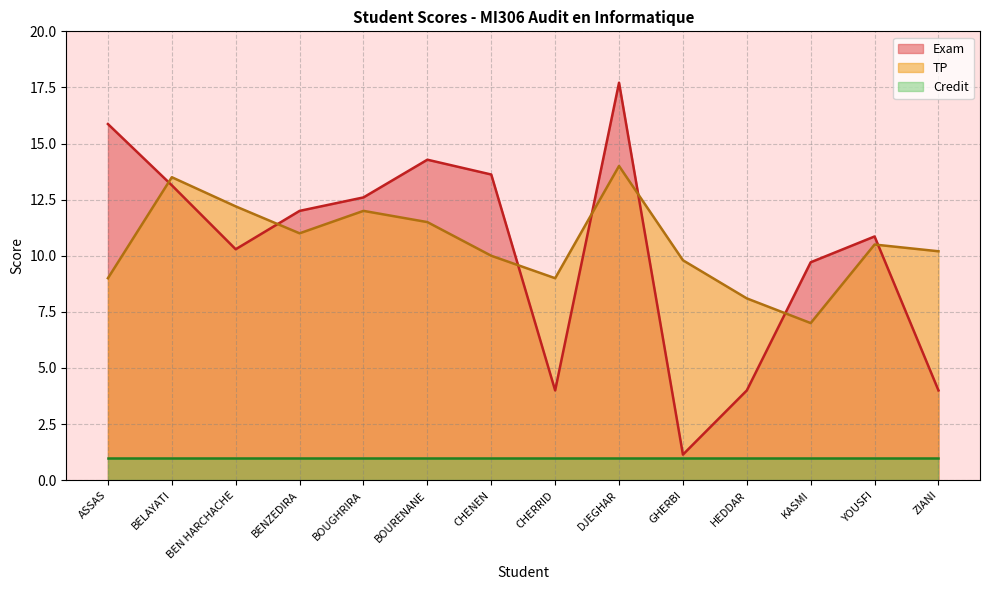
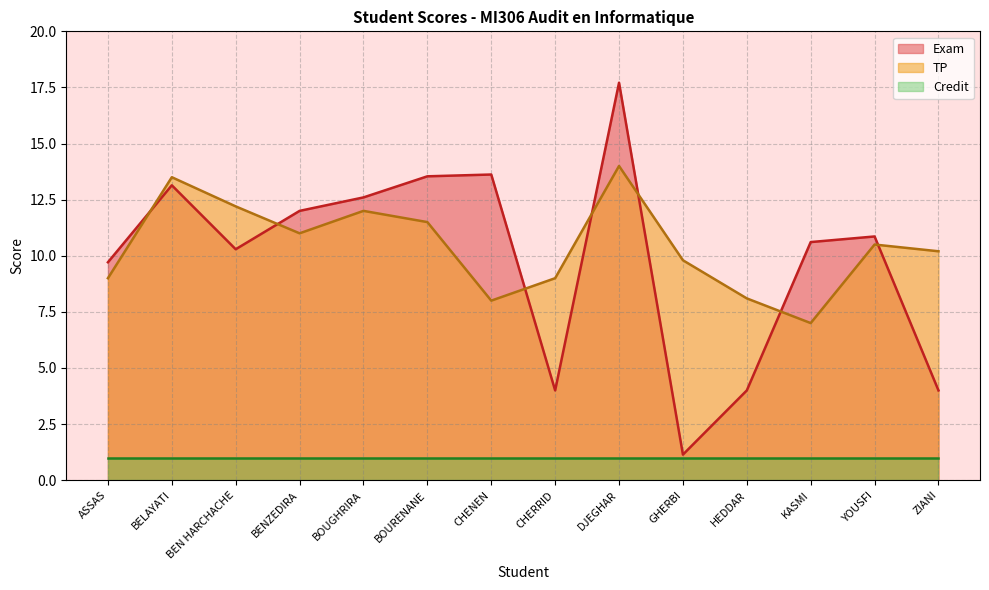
Exam, ASSAS: 15.9 -> 9.7
Exam, BOURENANE: 14.3 -> 13.5
TP, CHENEN: 10 -> 8
Exam, KASMI: 9.7 -> 10.6
